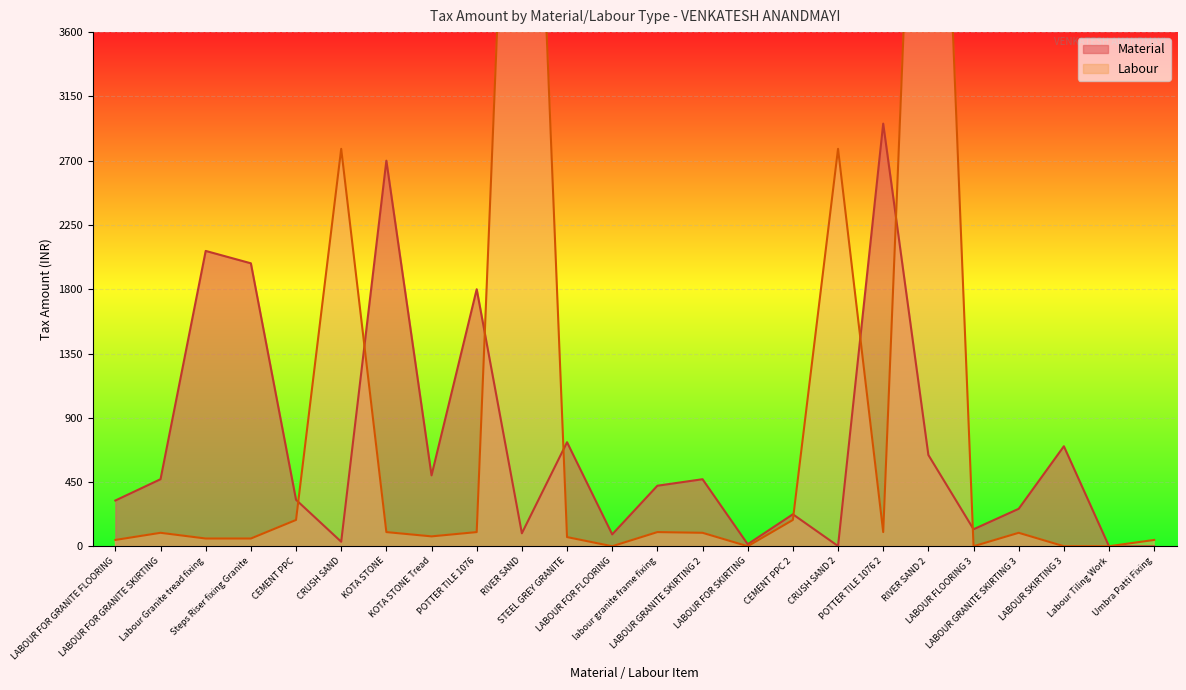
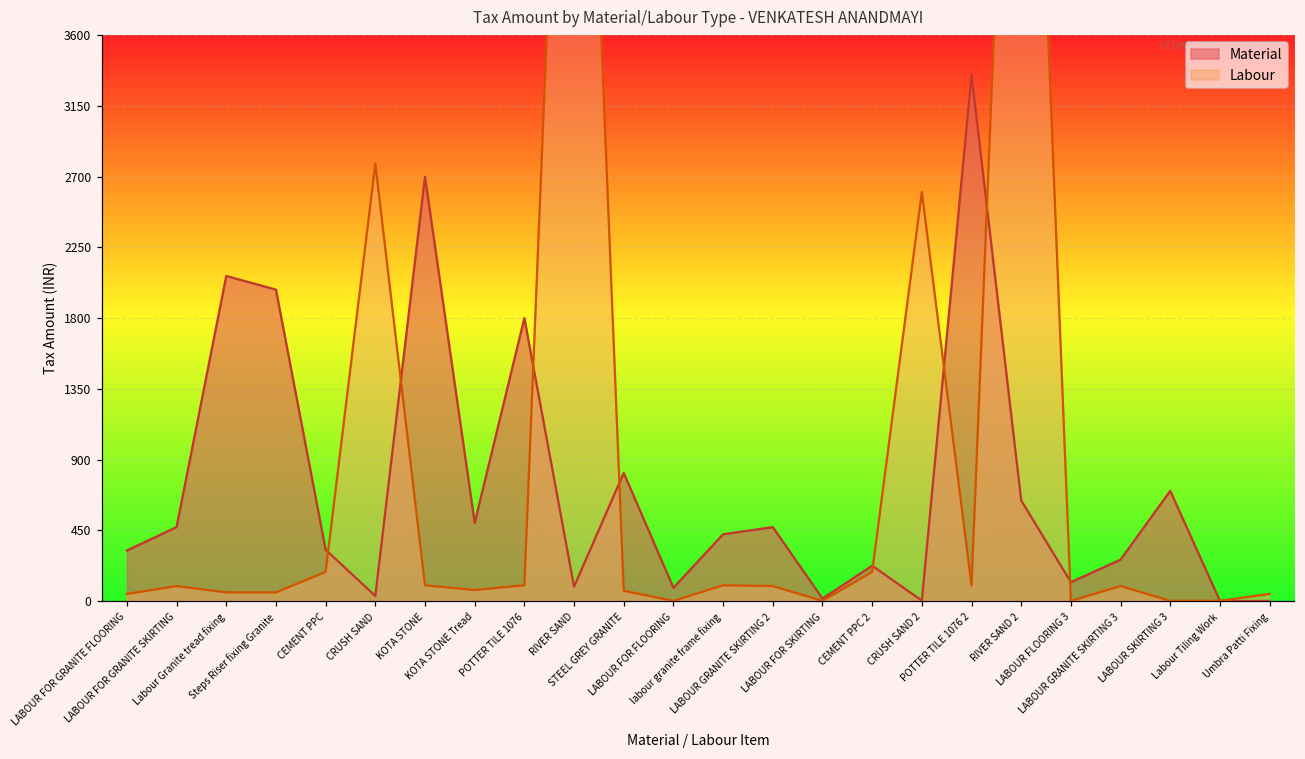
Material, STEEL GREY GRANITE: 730 -> 820
Labour, CRUSH SAND 2: 2780 -> 2600
Material, POTTER TILE 1076 2: 2960 -> 3350
